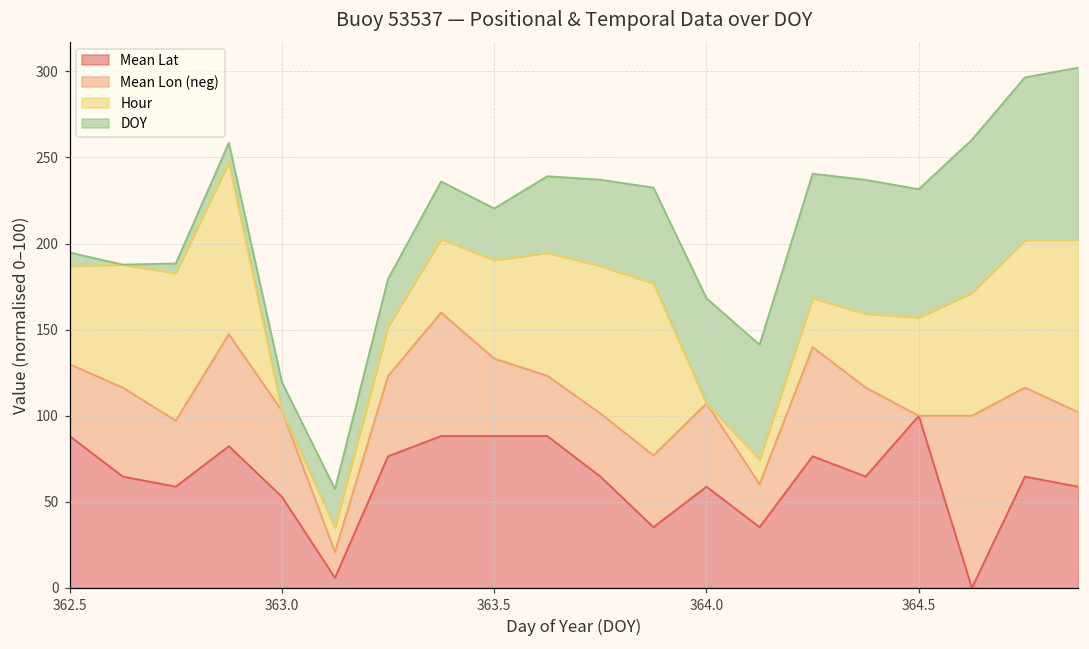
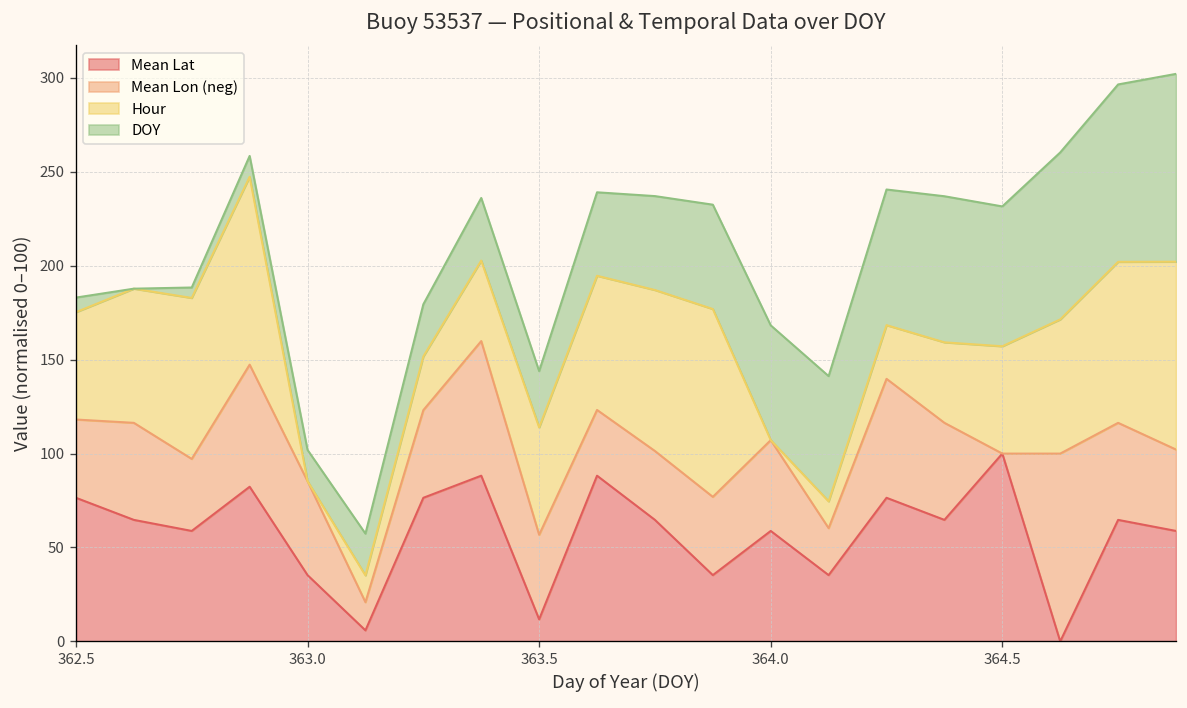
Mean Lat, 362.5: 88 -> 76
Mean Lat, 363.0: 53 -> 35
Mean Lat, 363.5: 88 -> 12
